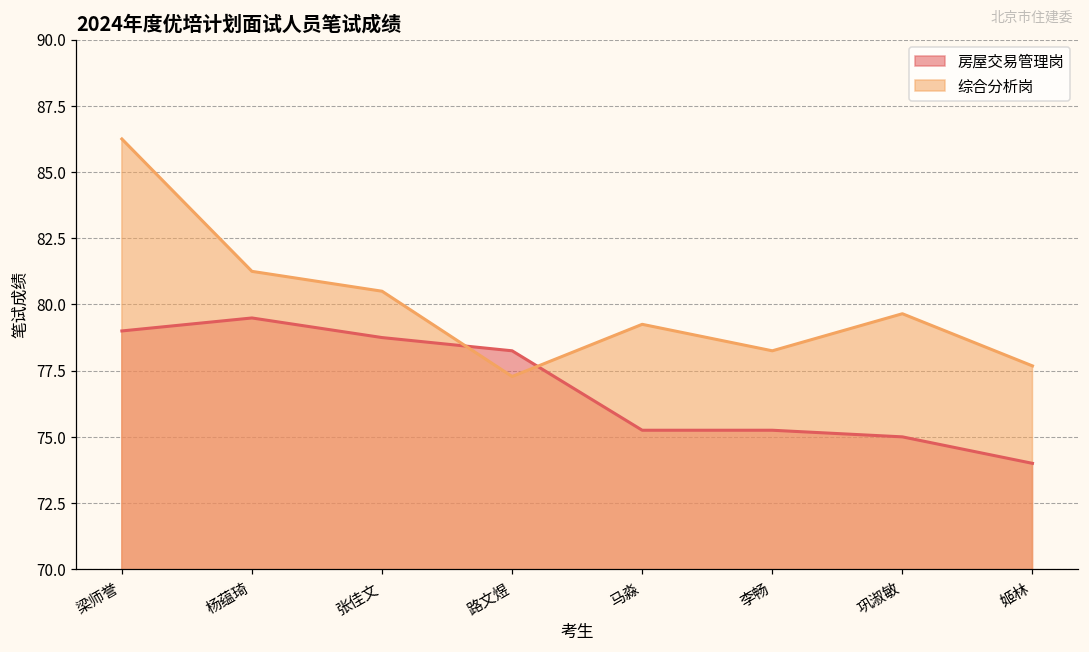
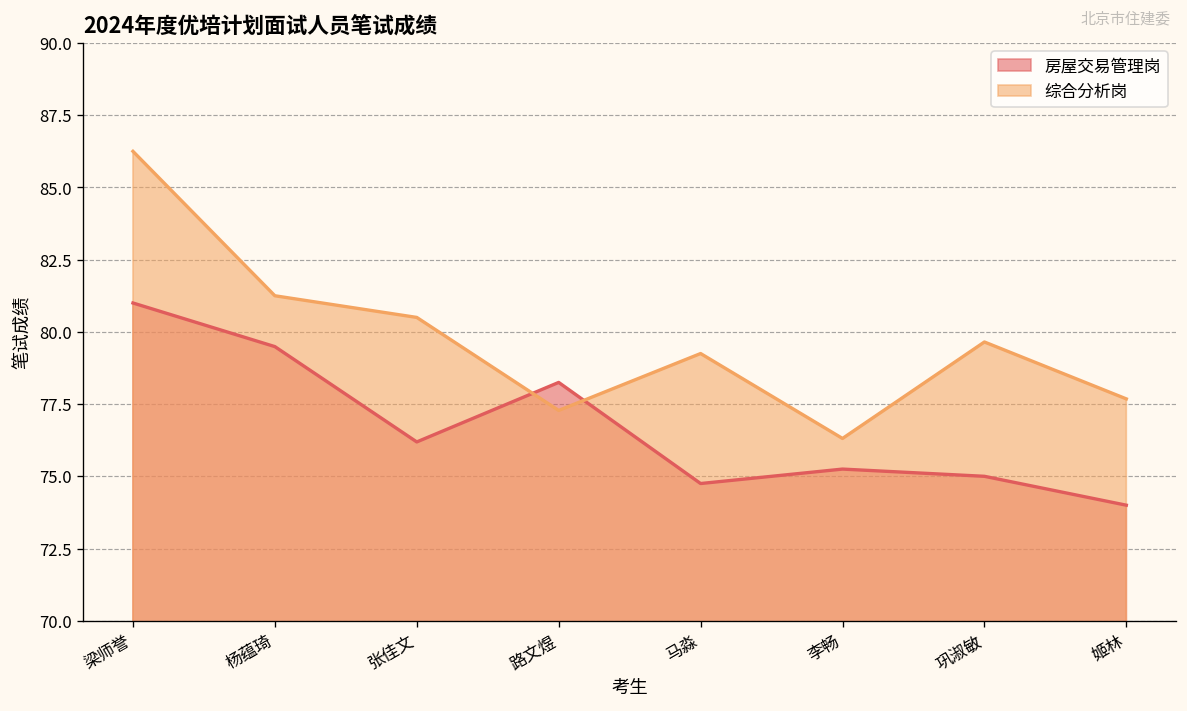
房屋交易管理岗, 梁师誉: 79 -> 81
房屋交易管理岗, 张佳文: 78.8 -> 76.2
房屋交易管理岗, 马淼: 75.3 -> 74.8
综合分析岗, 李畅: 78.3 -> 76.3
